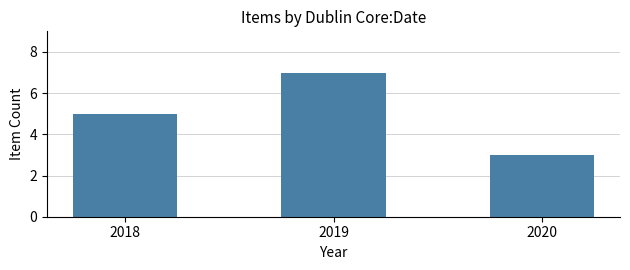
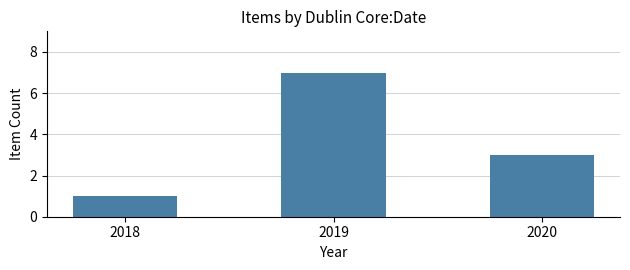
2018: 5 -> 1
